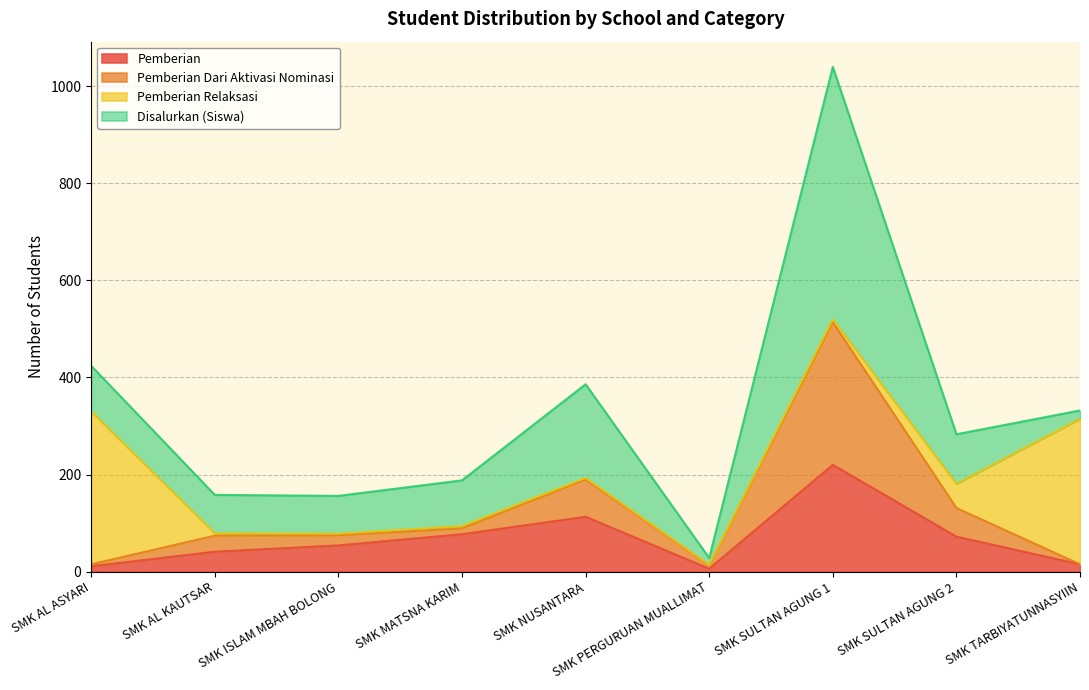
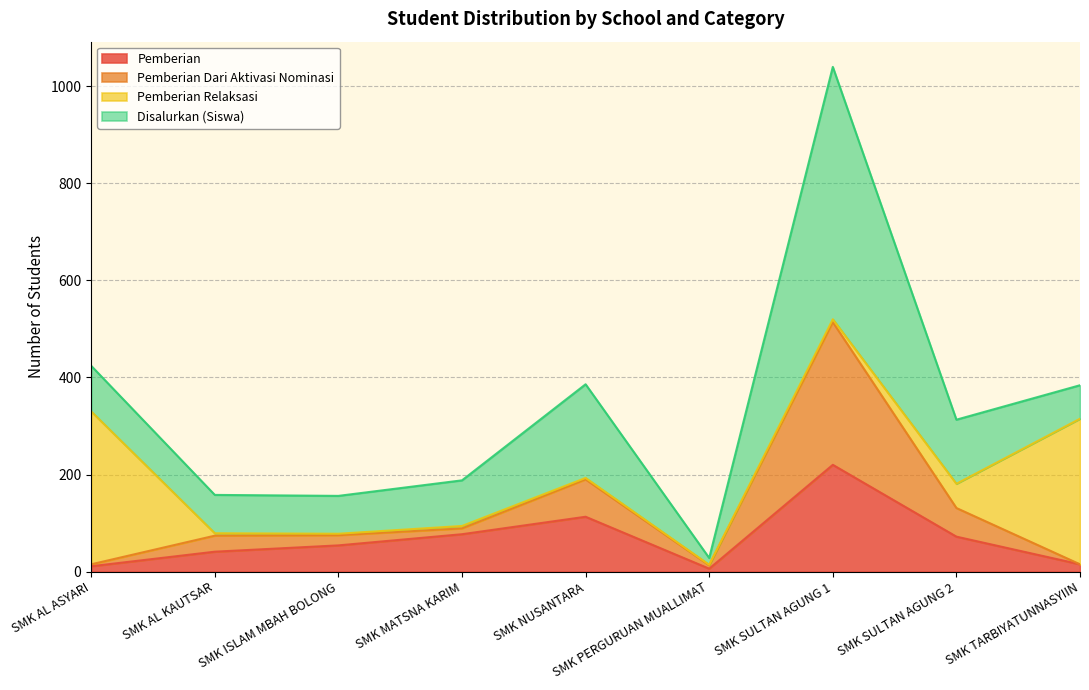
Disalurkan (Siswa), SMK SULTAN AGUNG 2: 100 -> 130
Disalurkan (Siswa), SMK TARBIYATUNNASYIIN: 20 -> 70
